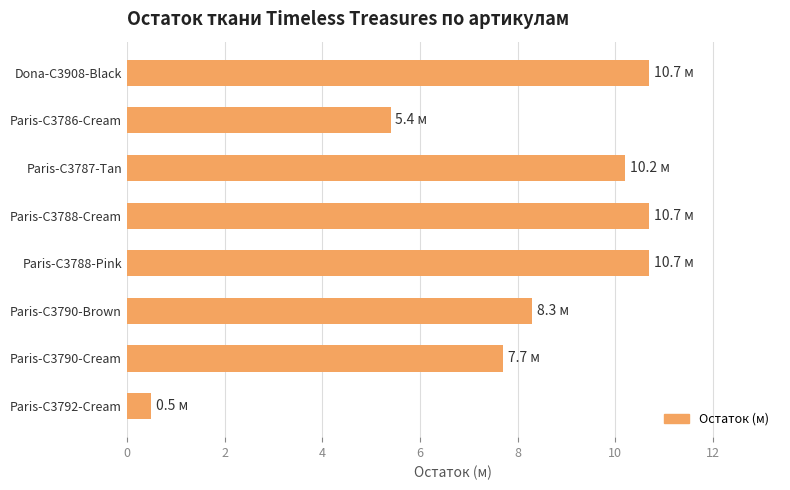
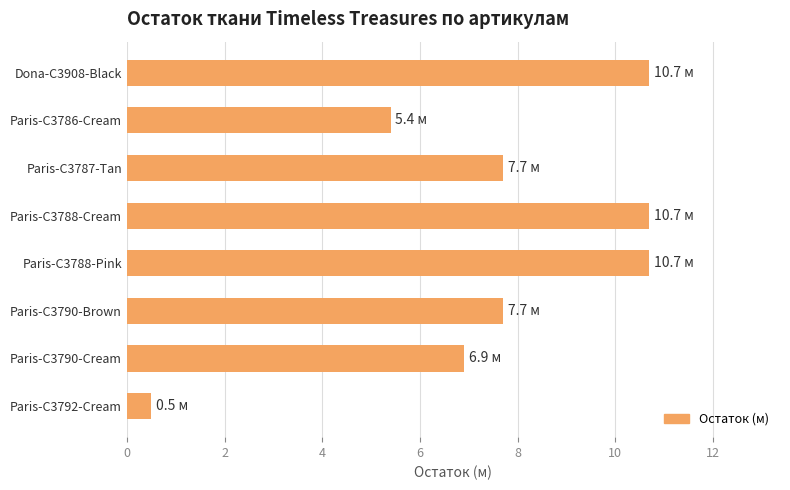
Paris-C3787-Tan: 10.2 -> 7.7
Paris-C3790-Brown: 8.3 -> 7.7
Paris-C3790-Cream: 7.7 -> 6.9
